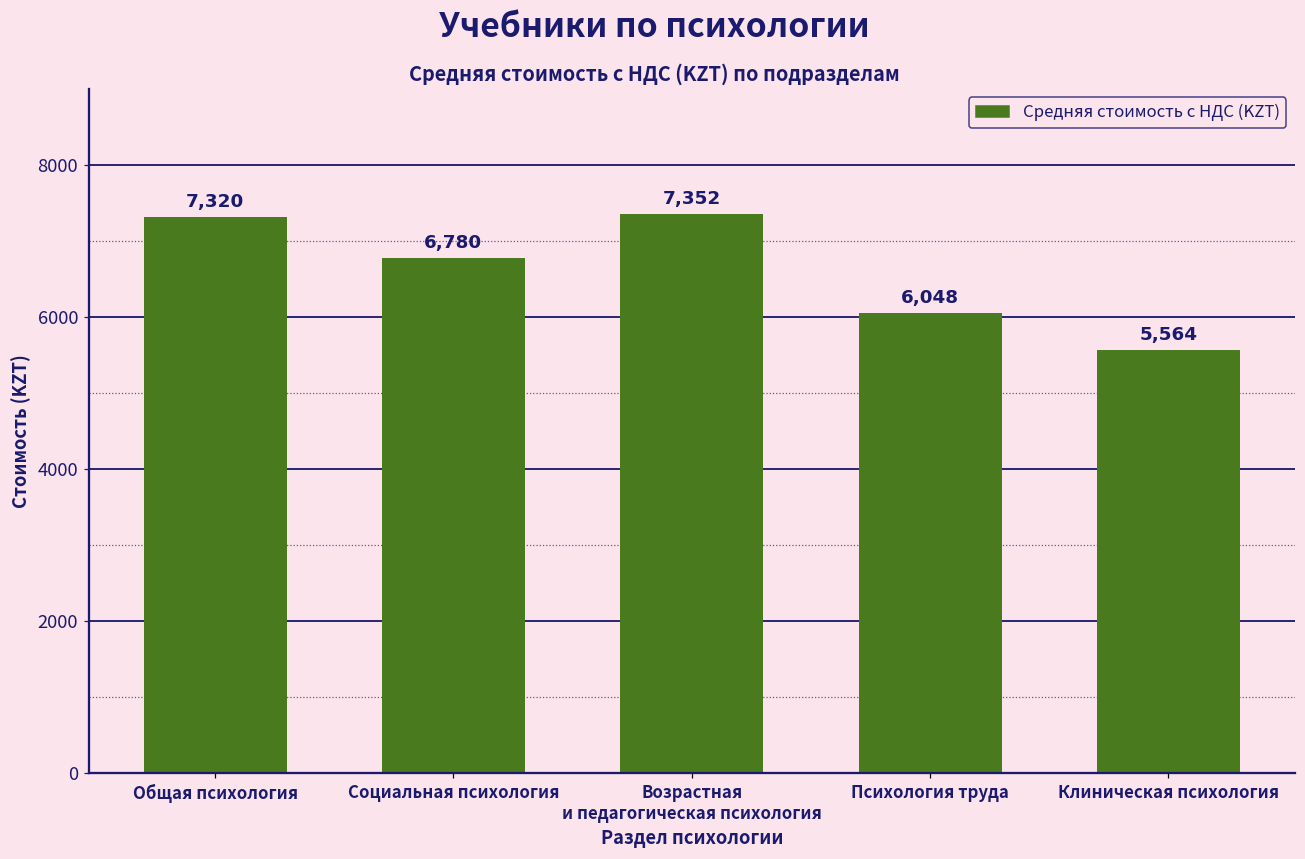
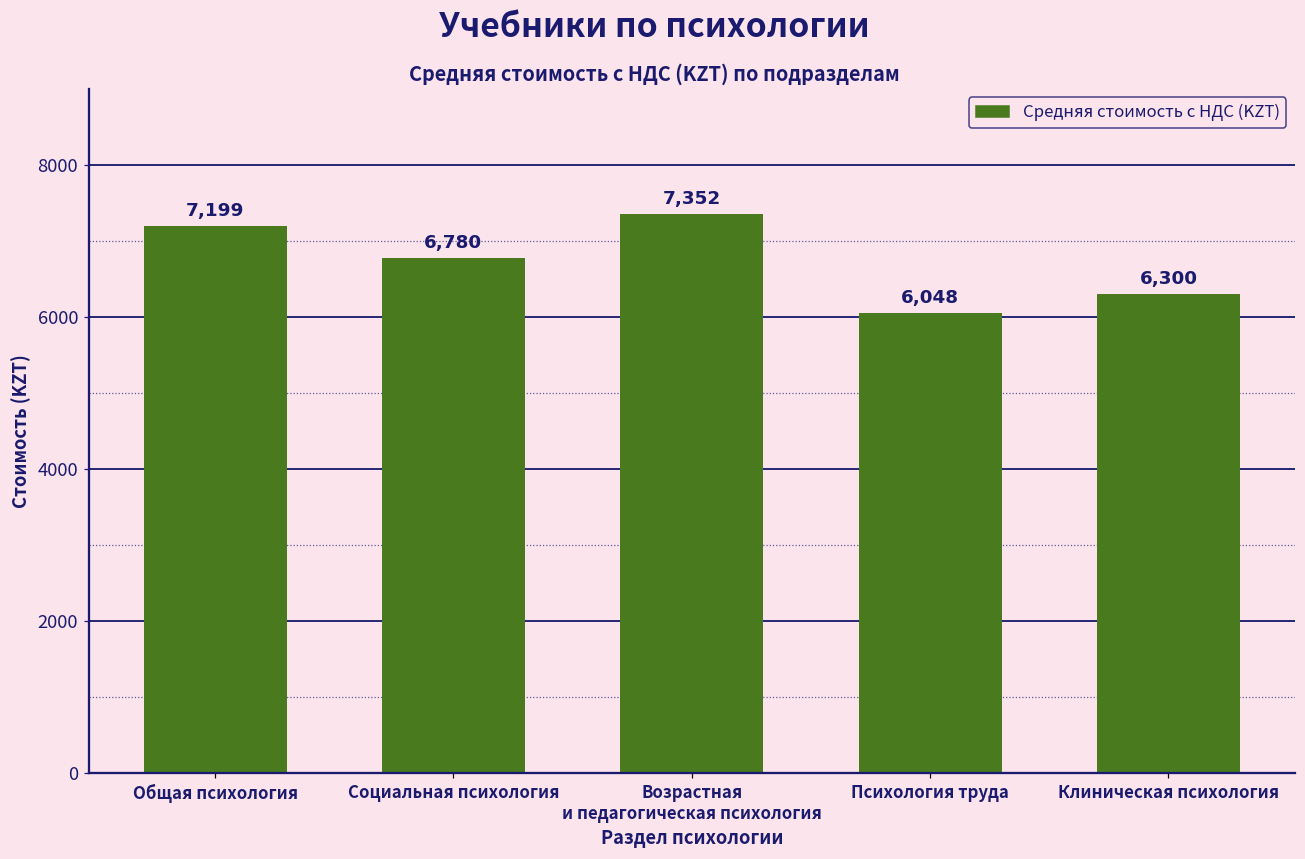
Общая психология: 7,320 -> 7,199
Клиническая психология: 5,564 -> 6,300
